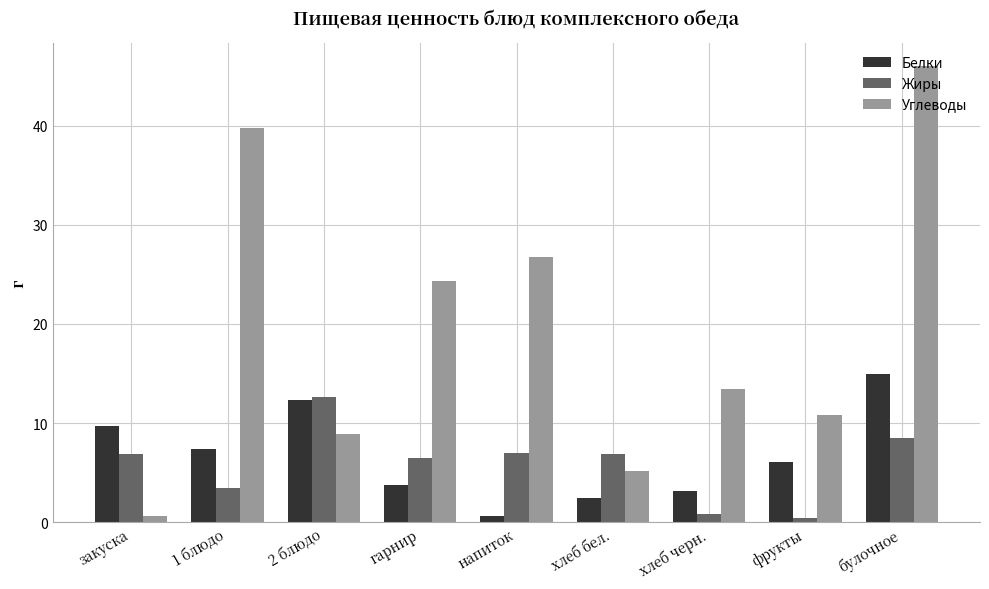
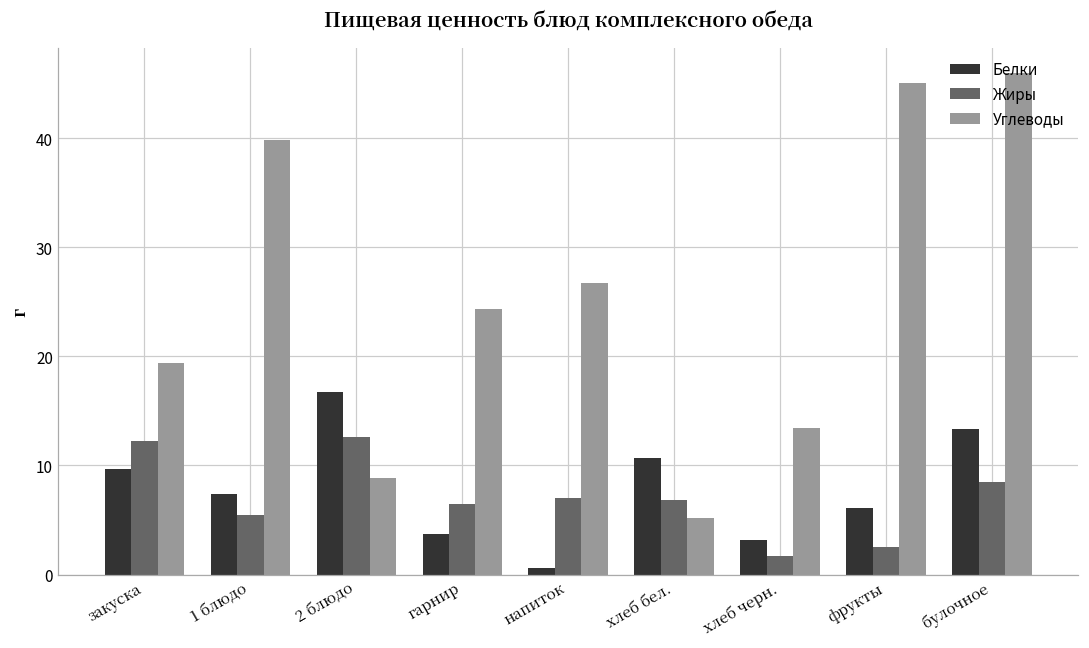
Жиры, закуска: 7 -> 12
Углеводы, закуска: 1 -> 19
Жиры, 1 блюдо: 3 -> 5
Белки, 2 блюдо: 12 -> 17
Белки, хлеб бел.: 2 -> 11
Жиры, хлеб черн.: 1 -> 2
Жиры, фрукты: 0 -> 3
Углеводы, фрукты: 11 -> 45
Белки, булочное: 15 -> 13
